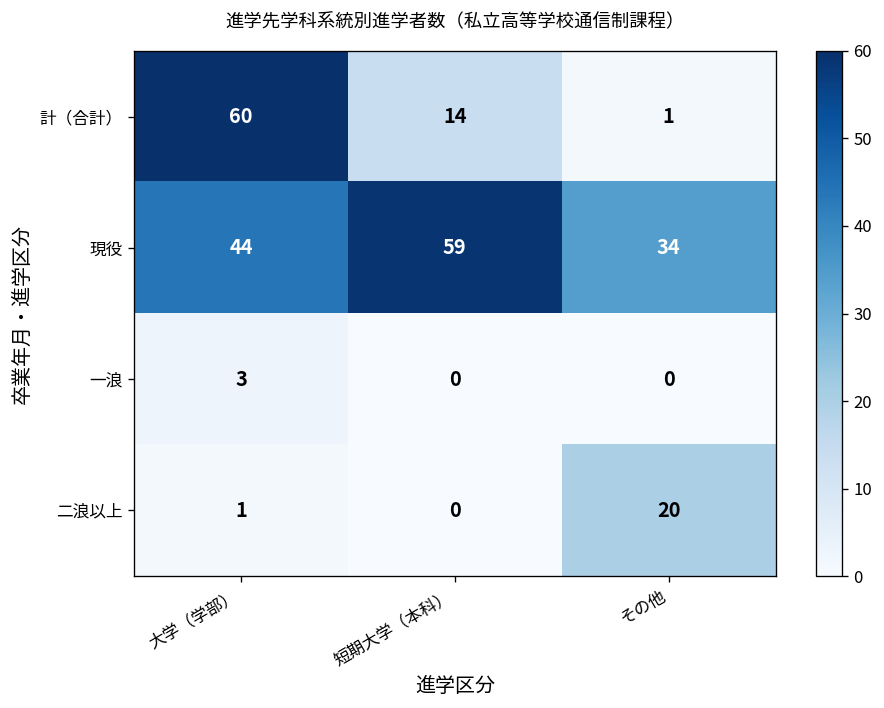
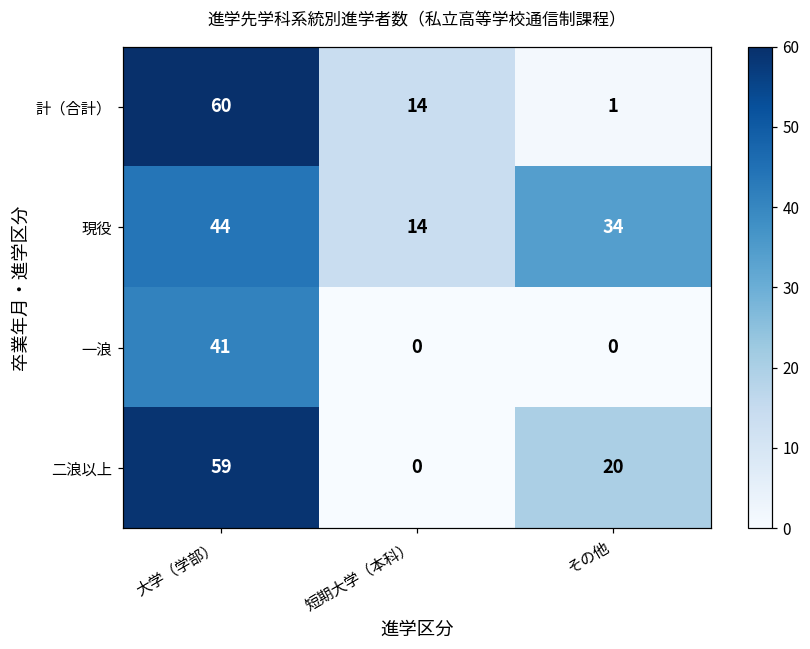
現役, 短期大学（本科）: 59 -> 14
一浪, 大学（学部）: 3 -> 41
二浪以上, 大学（学部）: 1 -> 59
